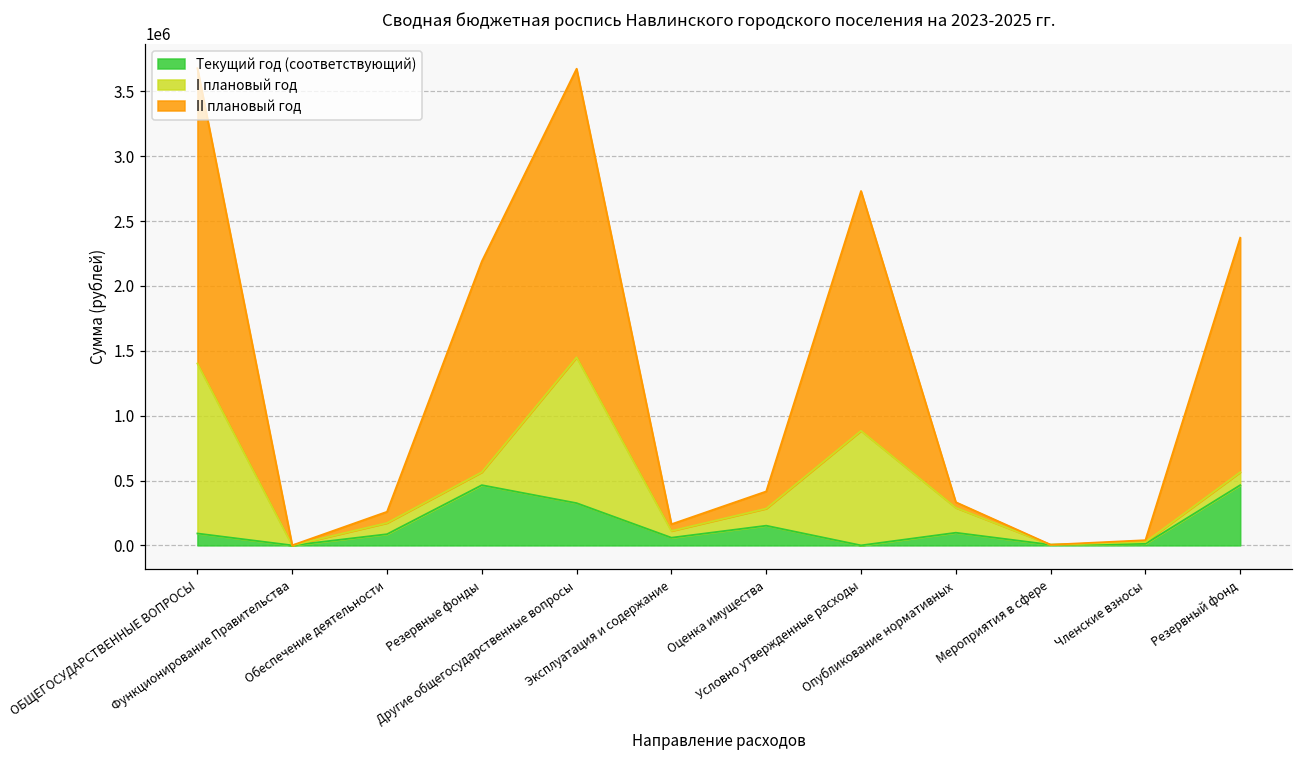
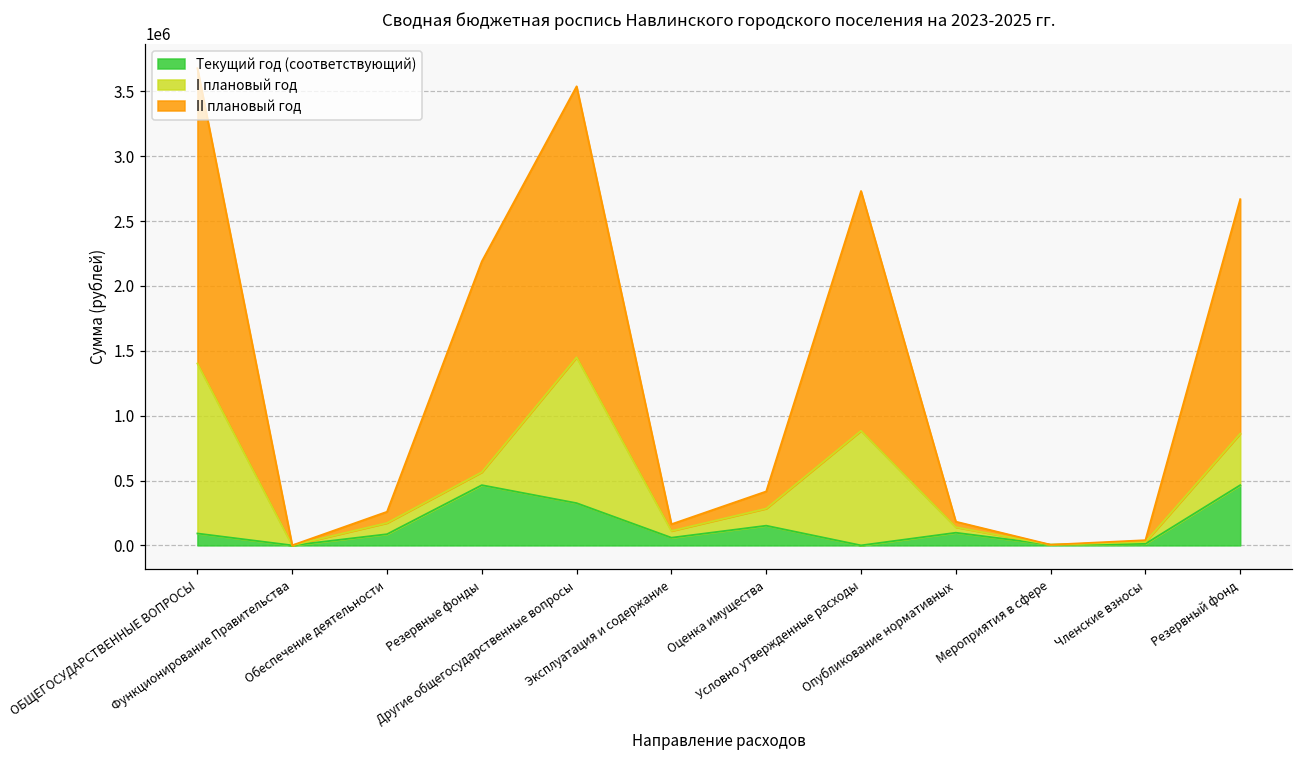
II плановый год, Другие общегосударственные вопросы: 2220000 -> 2090000
I плановый год, Опубликование нормативных: 190000 -> 40000
I плановый год, Резервный фонд: 100000 -> 400000
